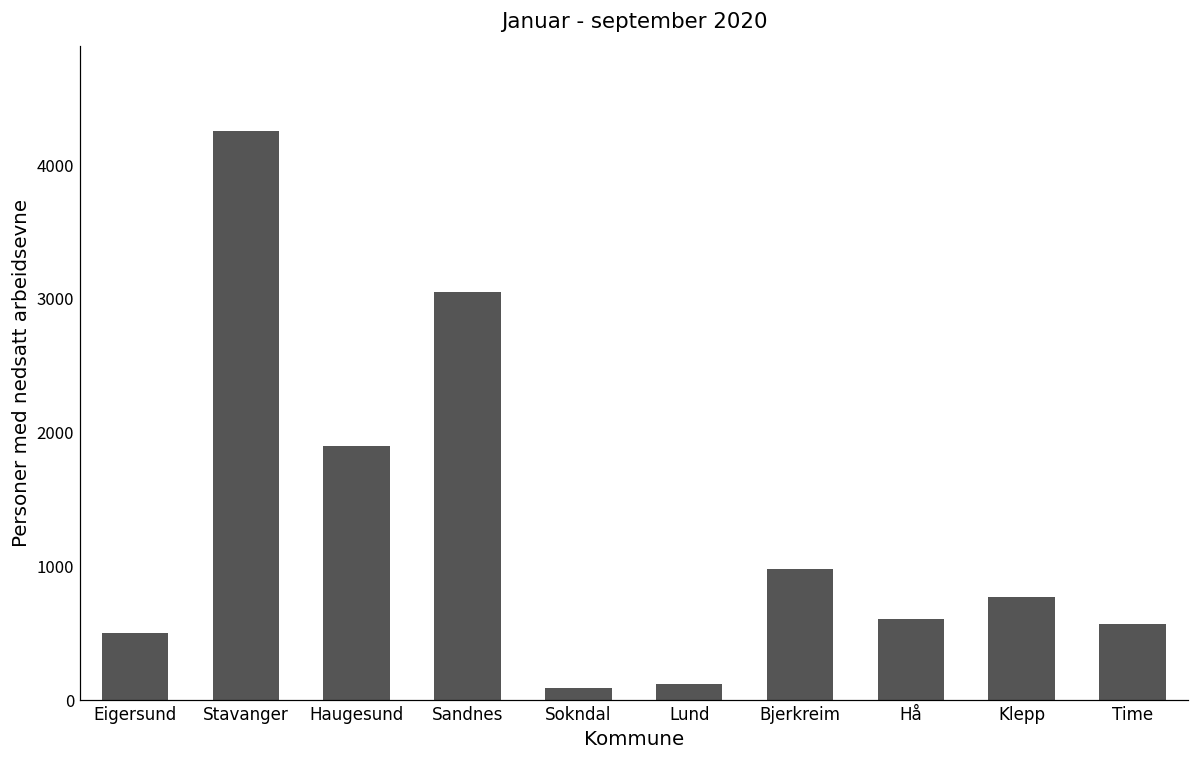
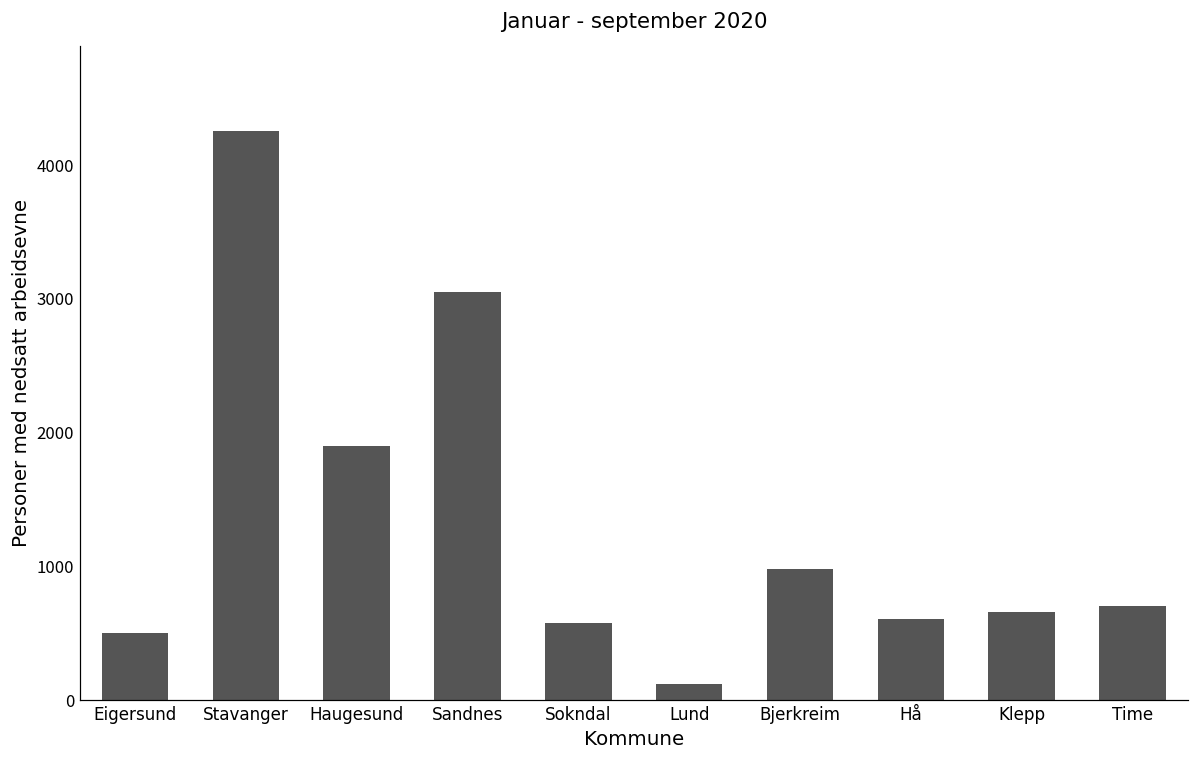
Sokndal: 90 -> 580
Klepp: 770 -> 660
Time: 570 -> 700
